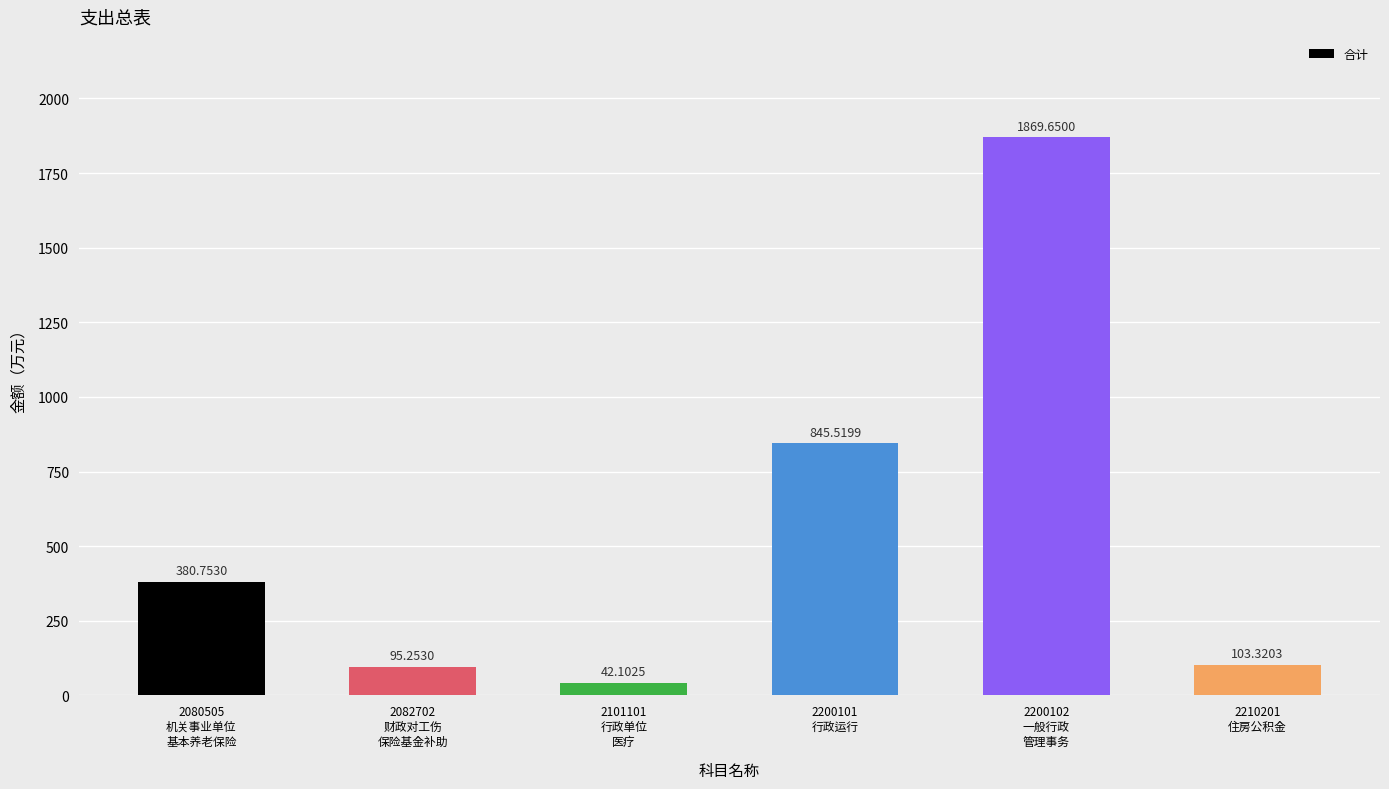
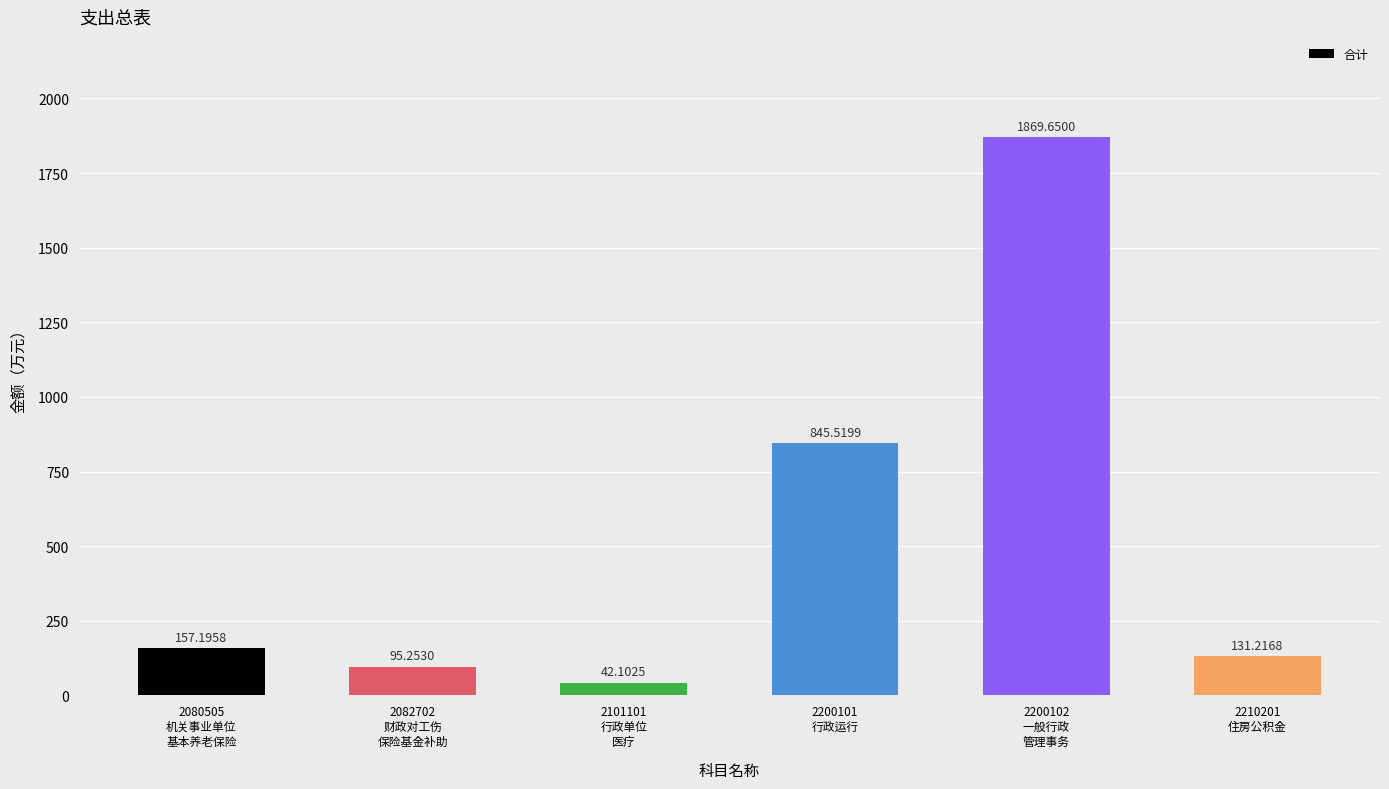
2080505 机关事业单位 基本养老保险: 380.7530 -> 157.1958
2210201 住房公积金: 103.3203 -> 131.2168
